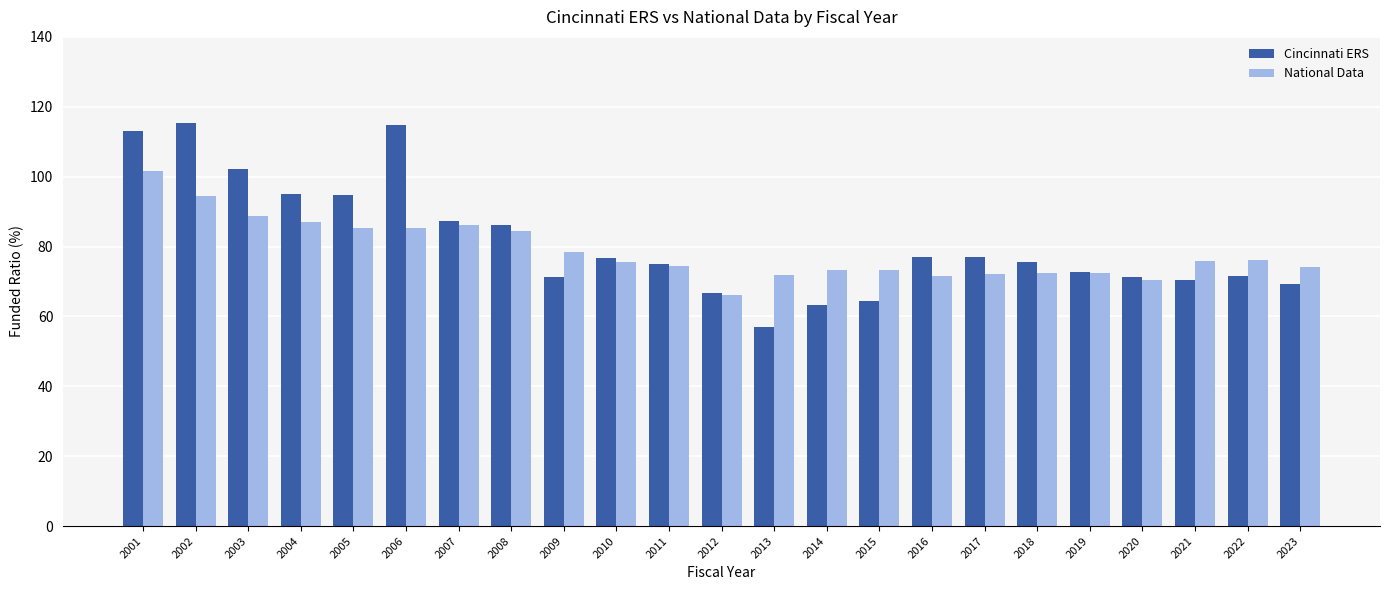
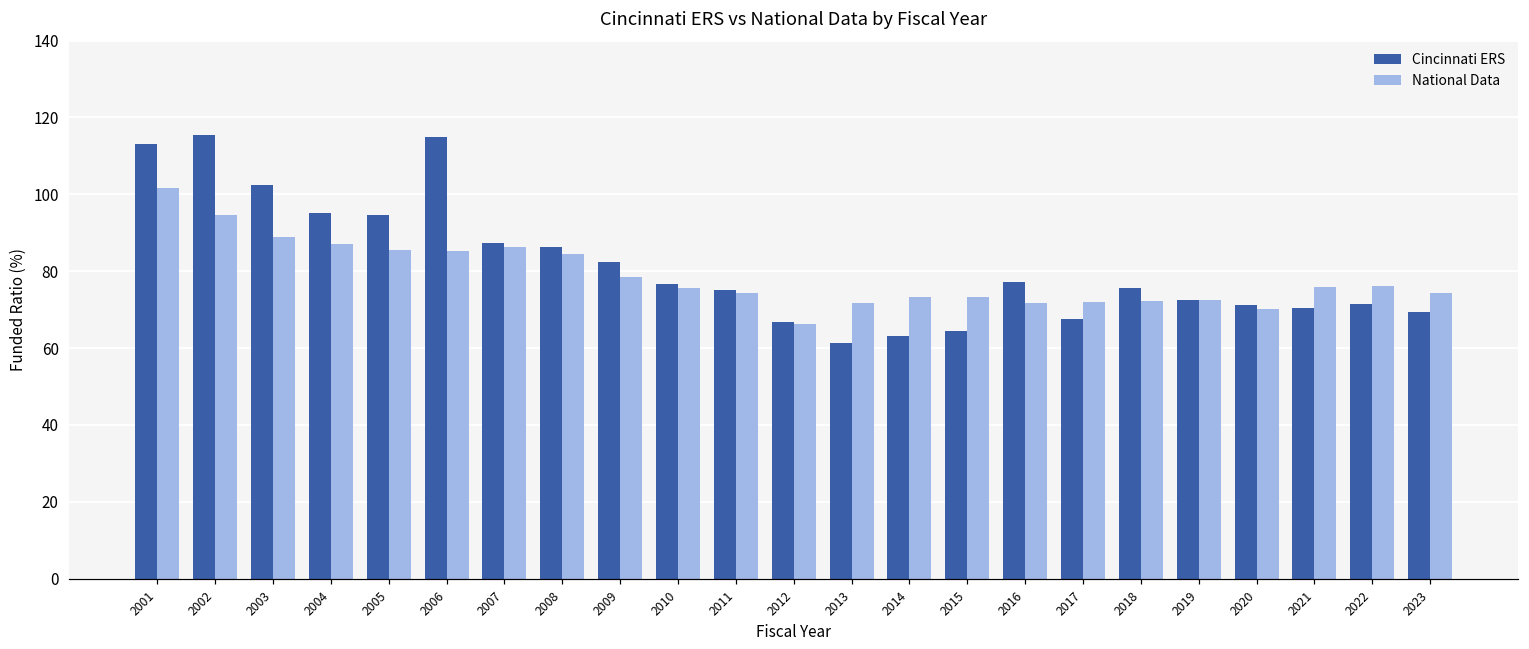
Cincinnati ERS, 2009: 71 -> 82
Cincinnati ERS, 2013: 57 -> 61
Cincinnati ERS, 2017: 77 -> 68
